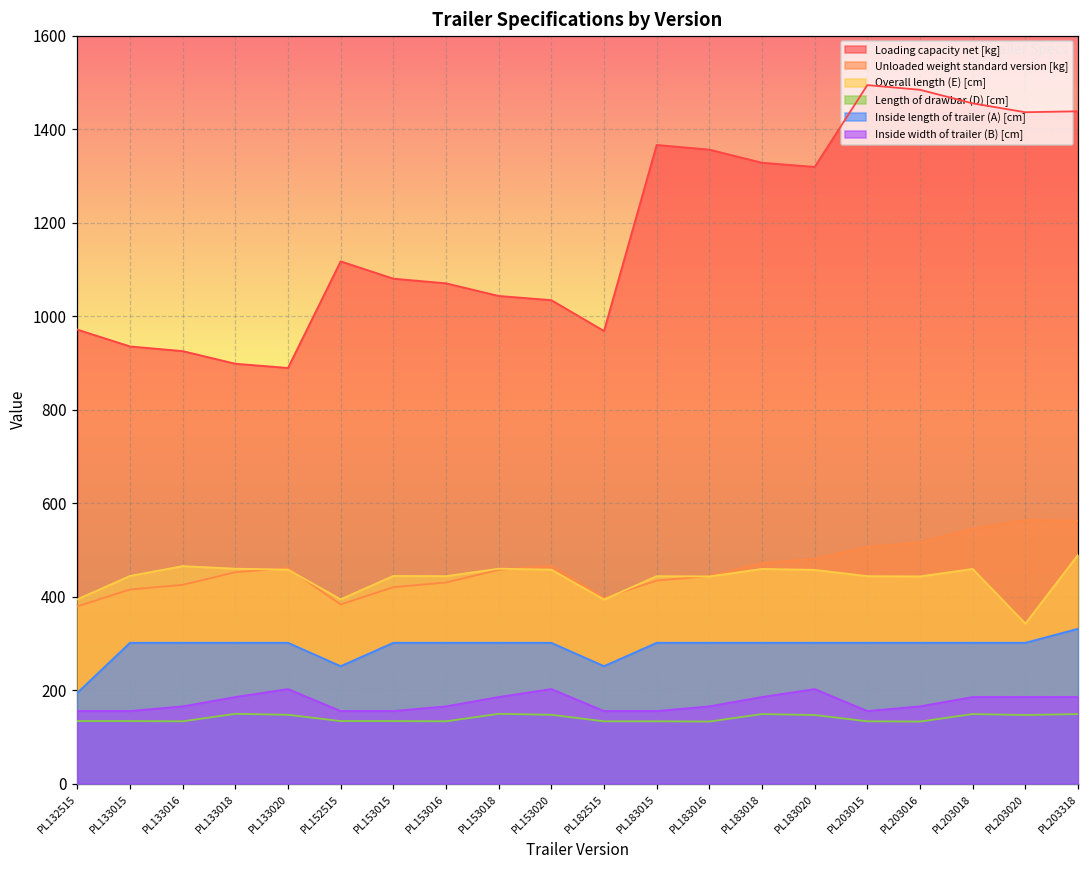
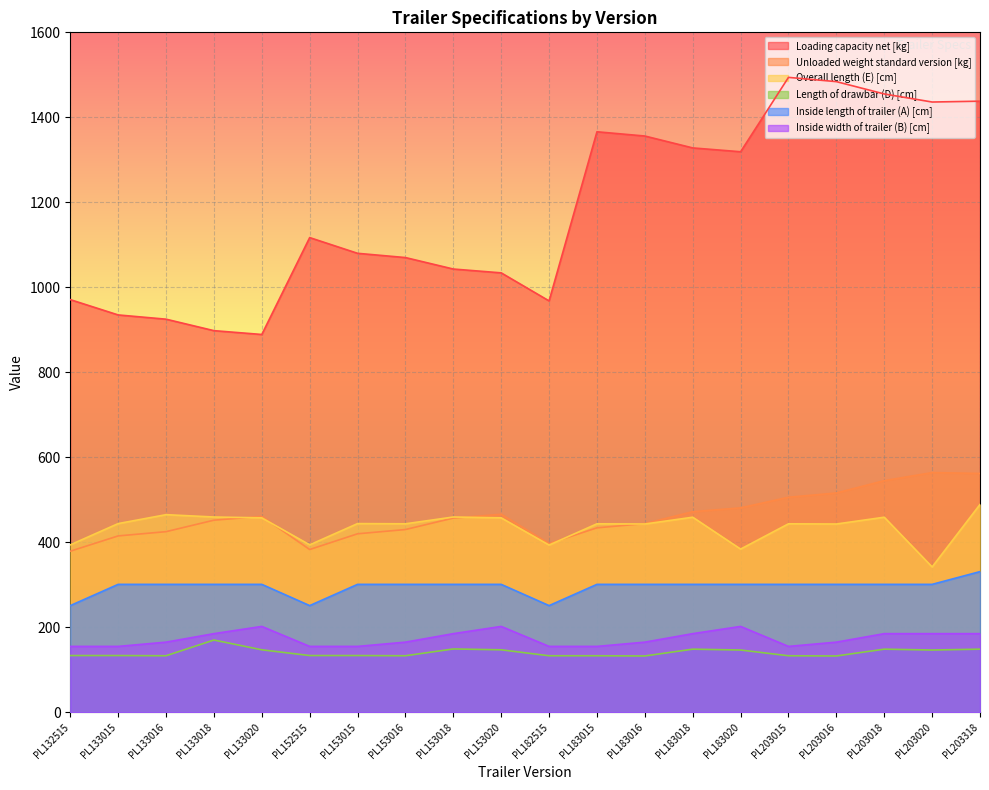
Inside length of trailer (A) [cm], PL132515: 190 -> 250
Length of drawbar (D) [cm], PL133018: 150 -> 170
Overall length (E) [cm], PL183020: 460 -> 380
